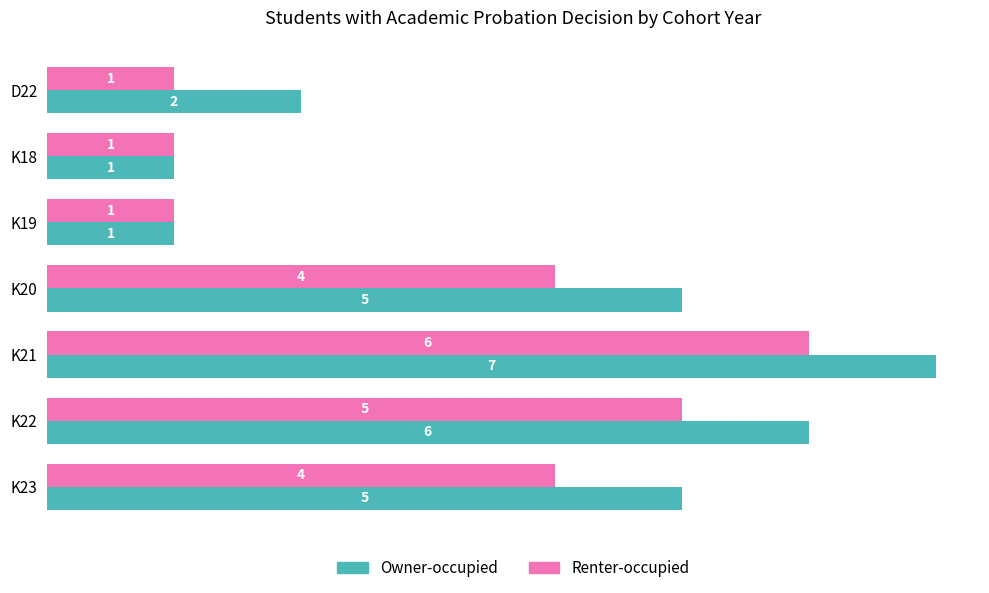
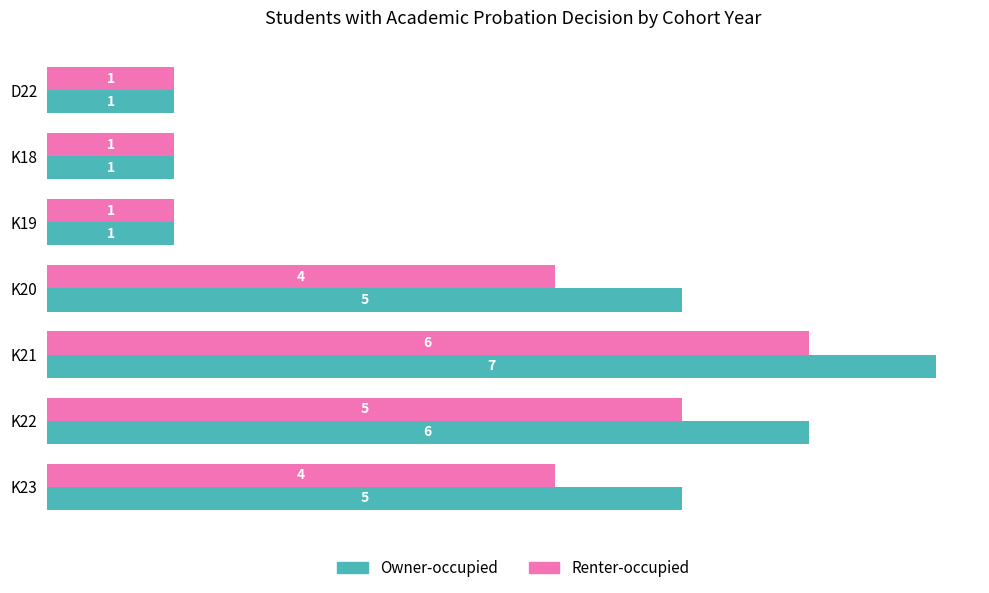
Owner-occupied, D22: 2 -> 1
